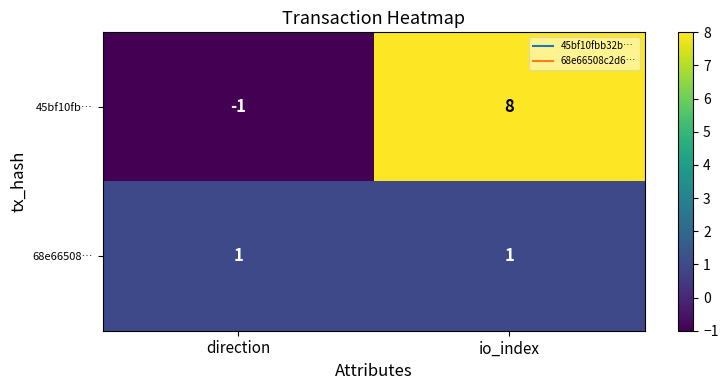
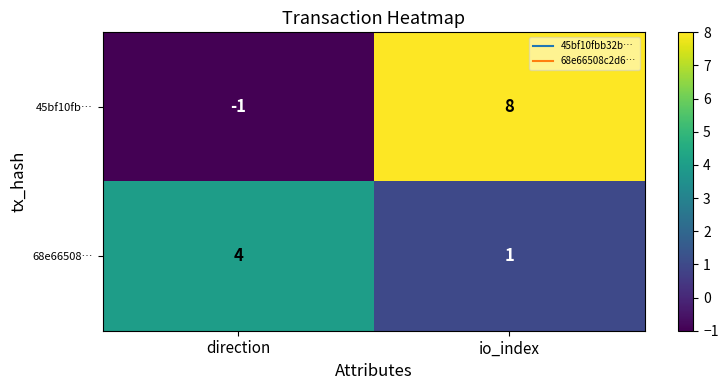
68e66508…, direction: 1 -> 4
